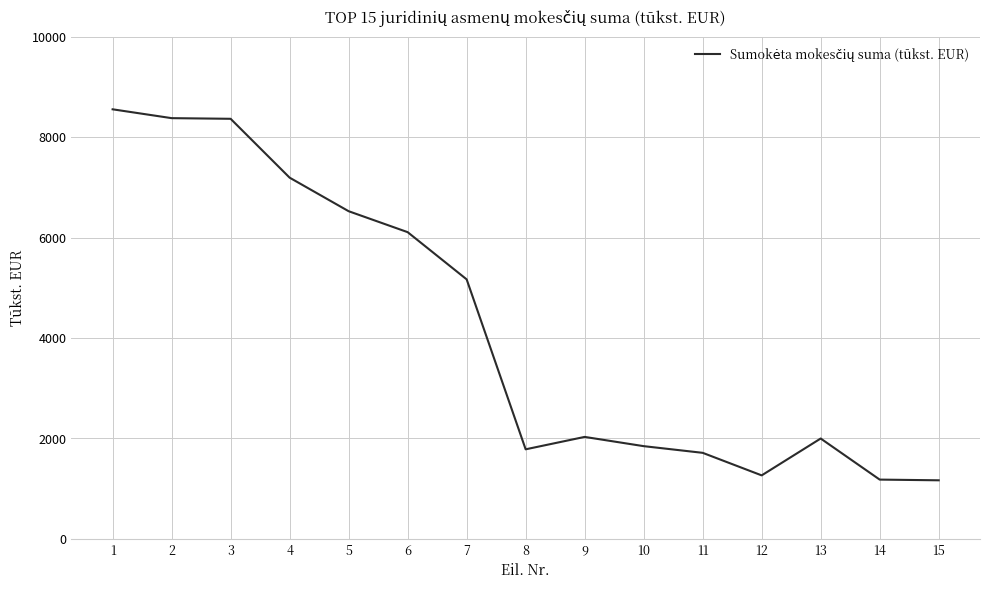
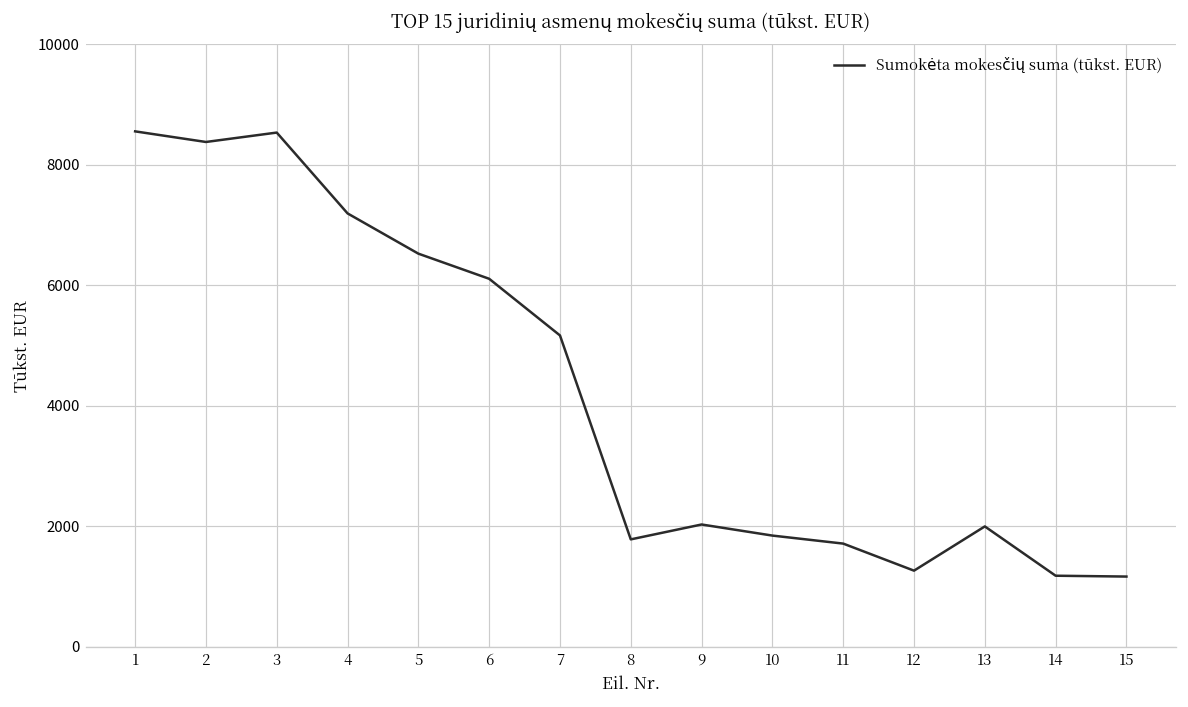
3: 8400 -> 8500
